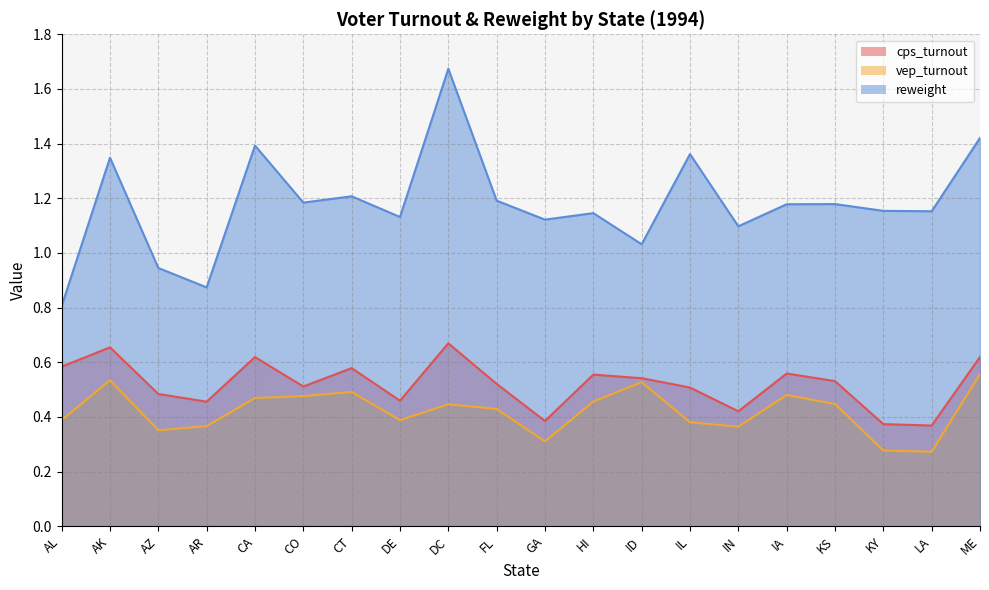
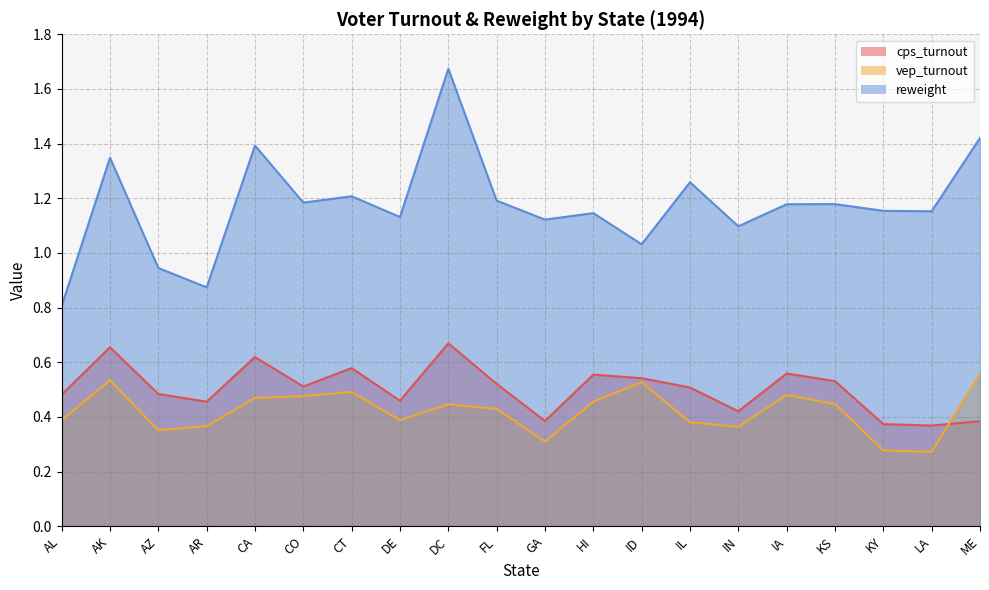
cps_turnout, AL: 0.58 -> 0.48
reweight, IL: 1.36 -> 1.26
cps_turnout, ME: 0.62 -> 0.38
